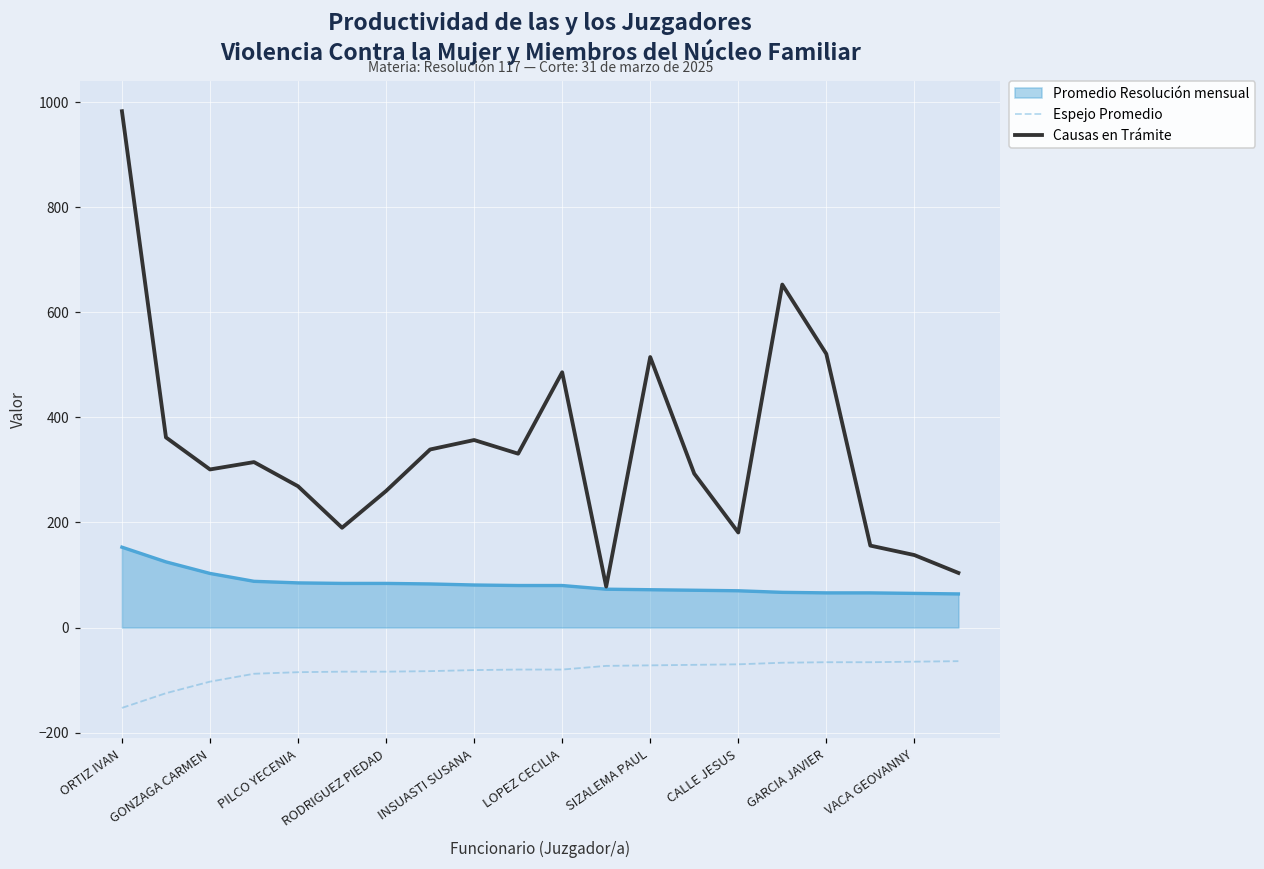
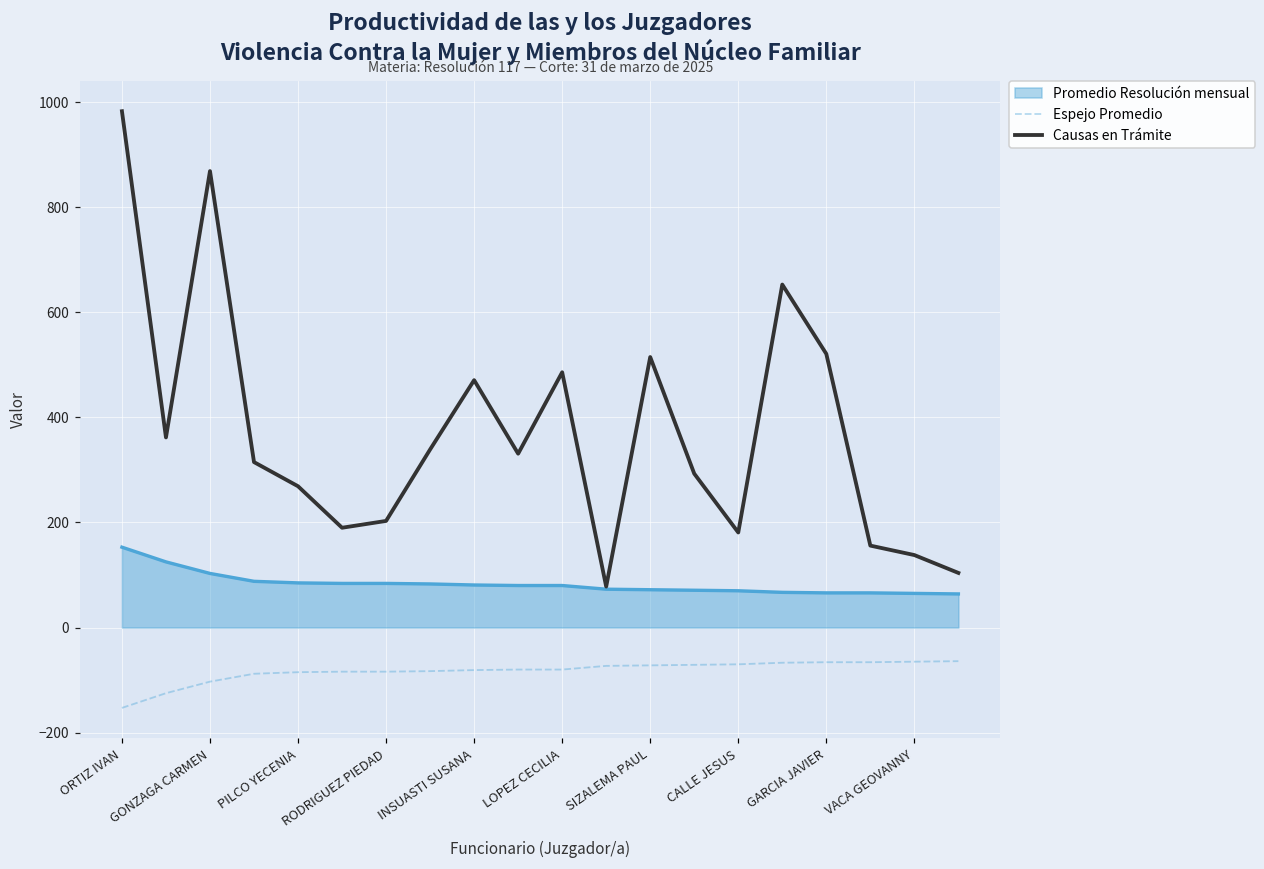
Causas en Trámite, GONZAGA CARMEN: 300 -> 870
Causas en Trámite, RODRIGUEZ PIEDAD: 260 -> 200
Causas en Trámite, INSUASTI SUSANA: 360 -> 470
